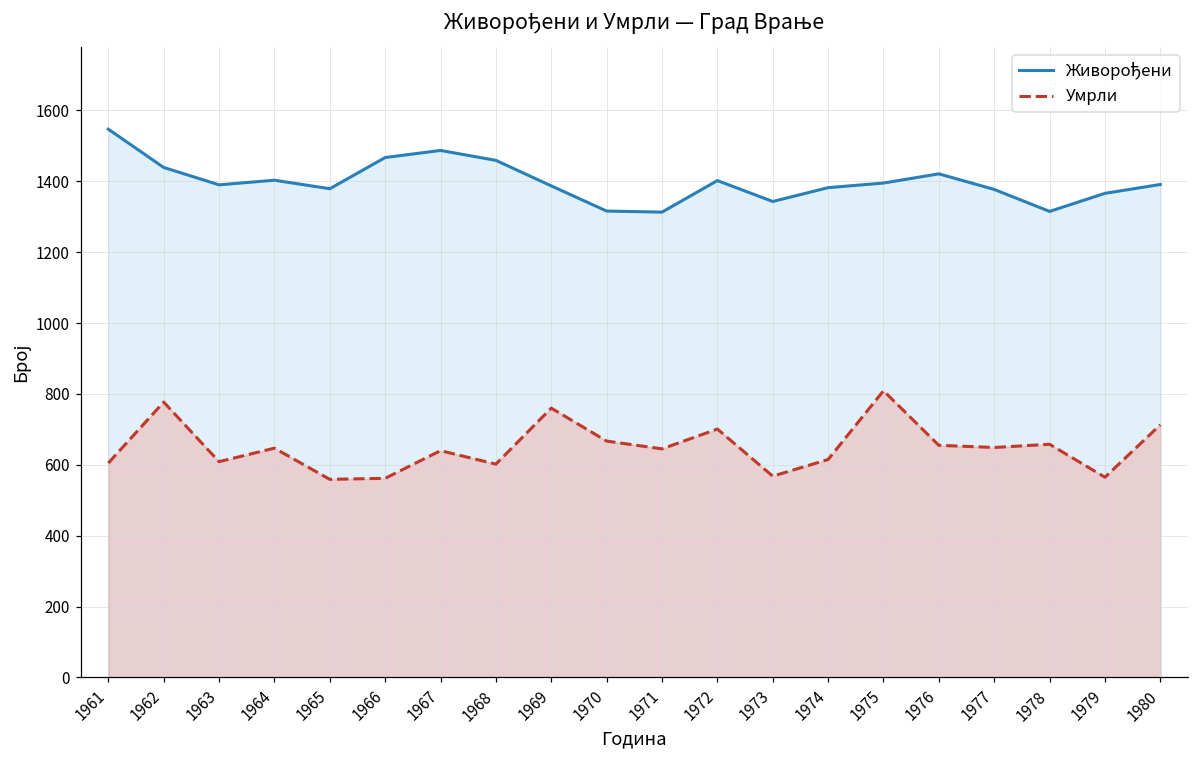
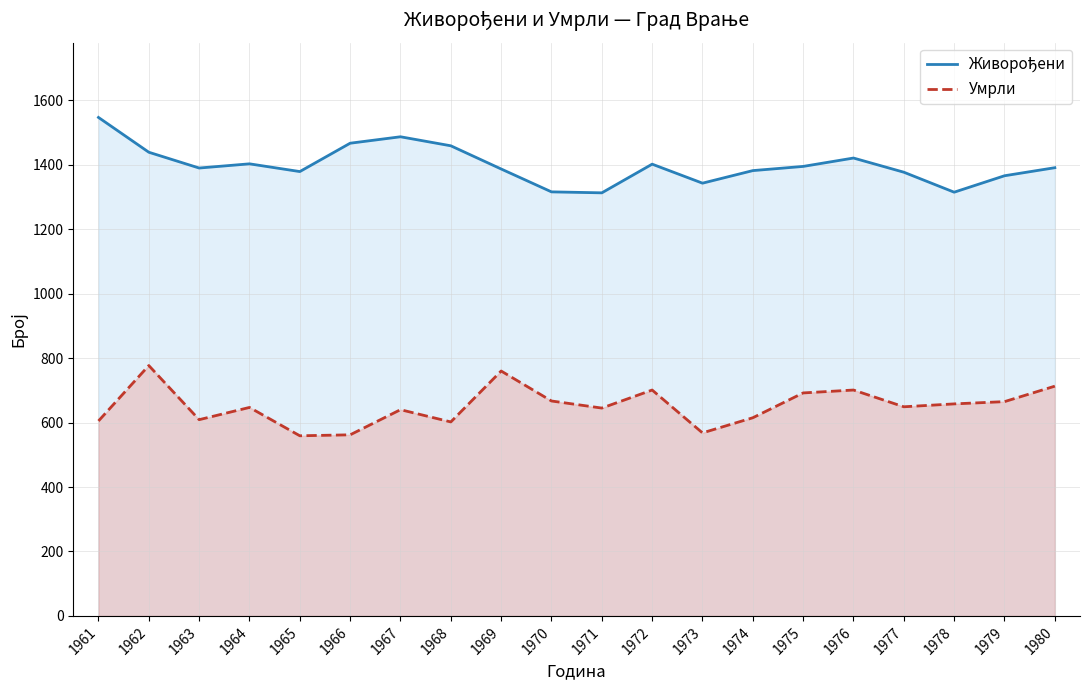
Умрли, 1975: 810 -> 690
Умрли, 1976: 660 -> 700
Умрли, 1979: 570 -> 670
